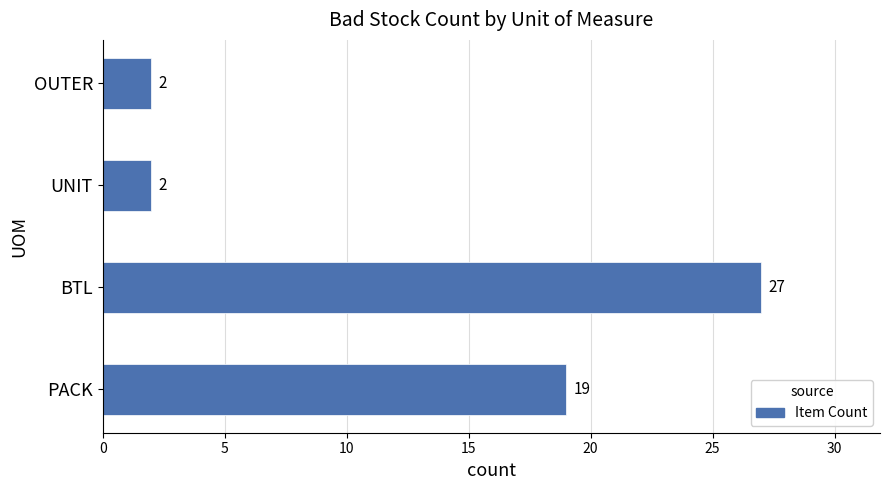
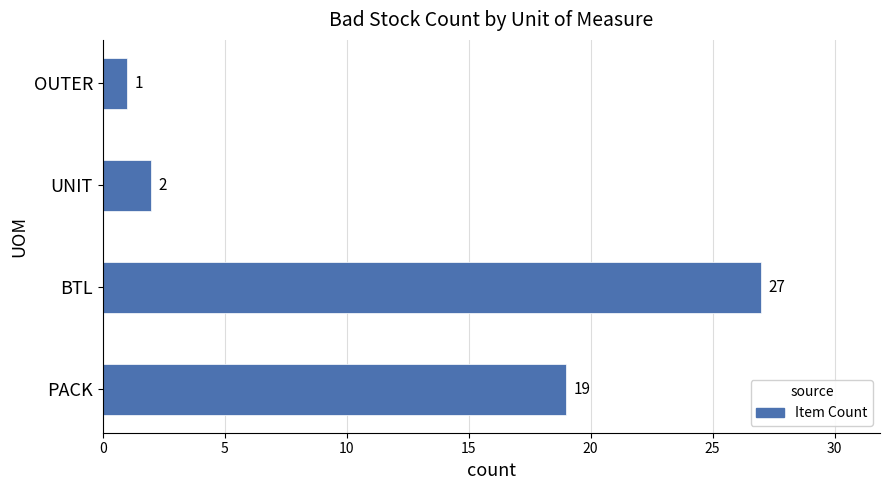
OUTER: 2 -> 1
